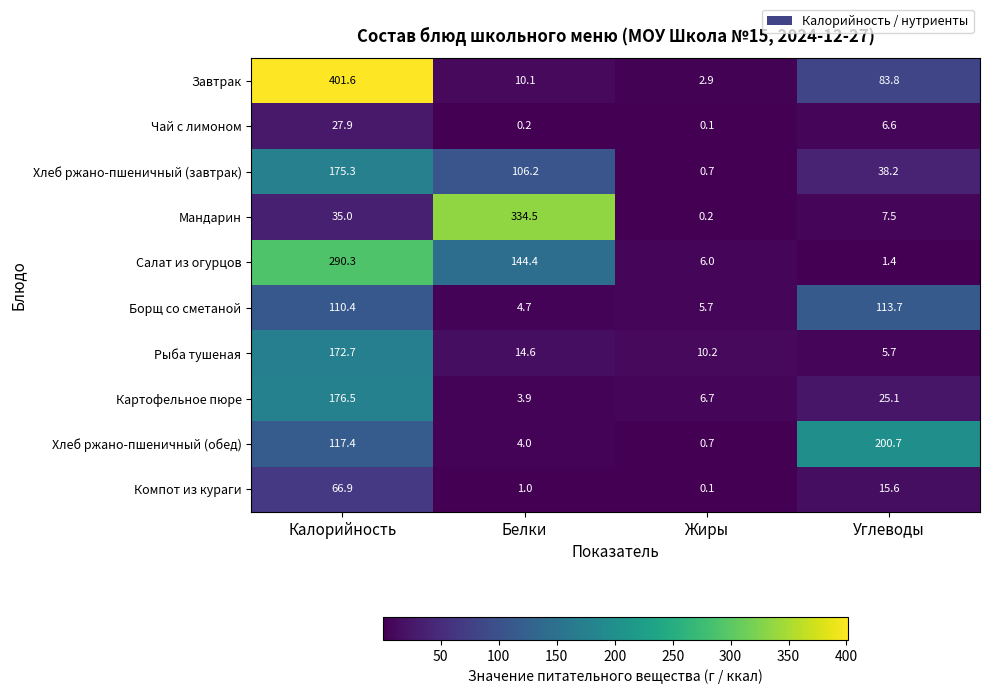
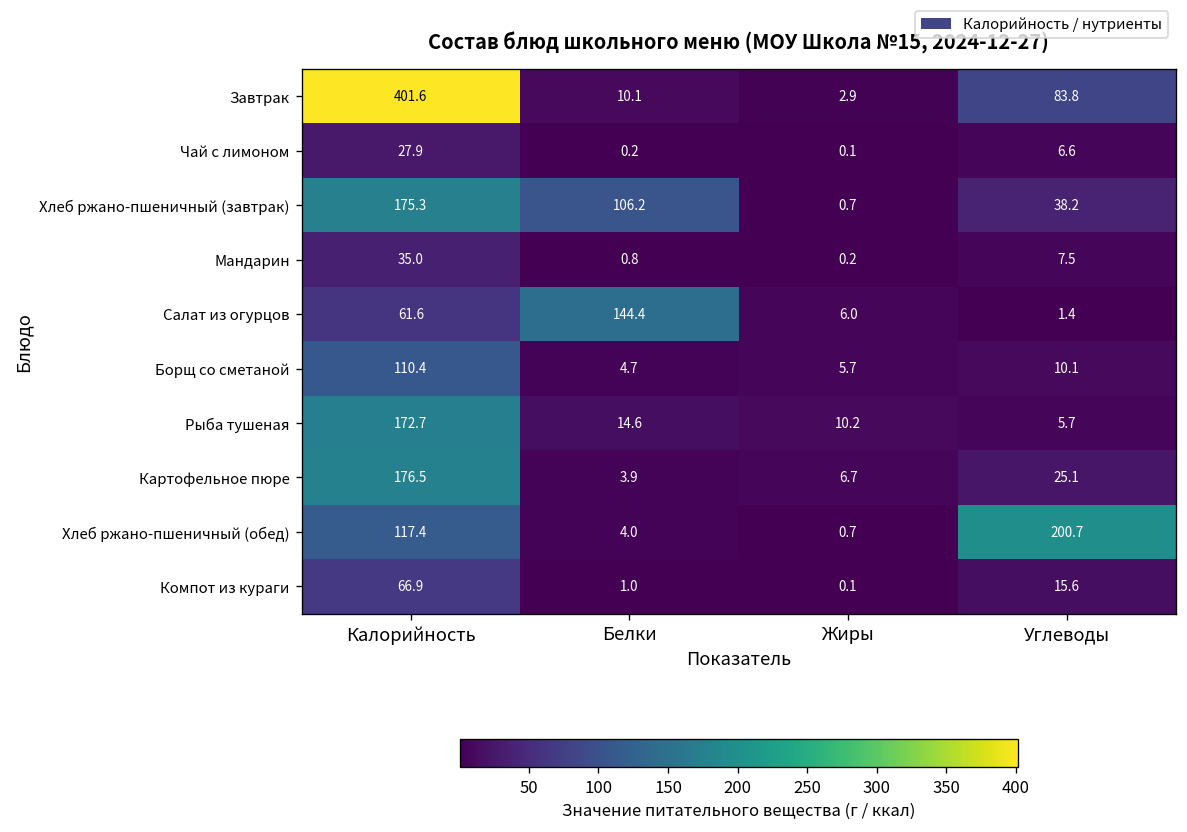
Мандарин, Белки: 334.5 -> 0.8
Салат из огурцов, Калорийность: 290.3 -> 61.6
Борщ со сметаной, Углеводы: 113.7 -> 10.1
